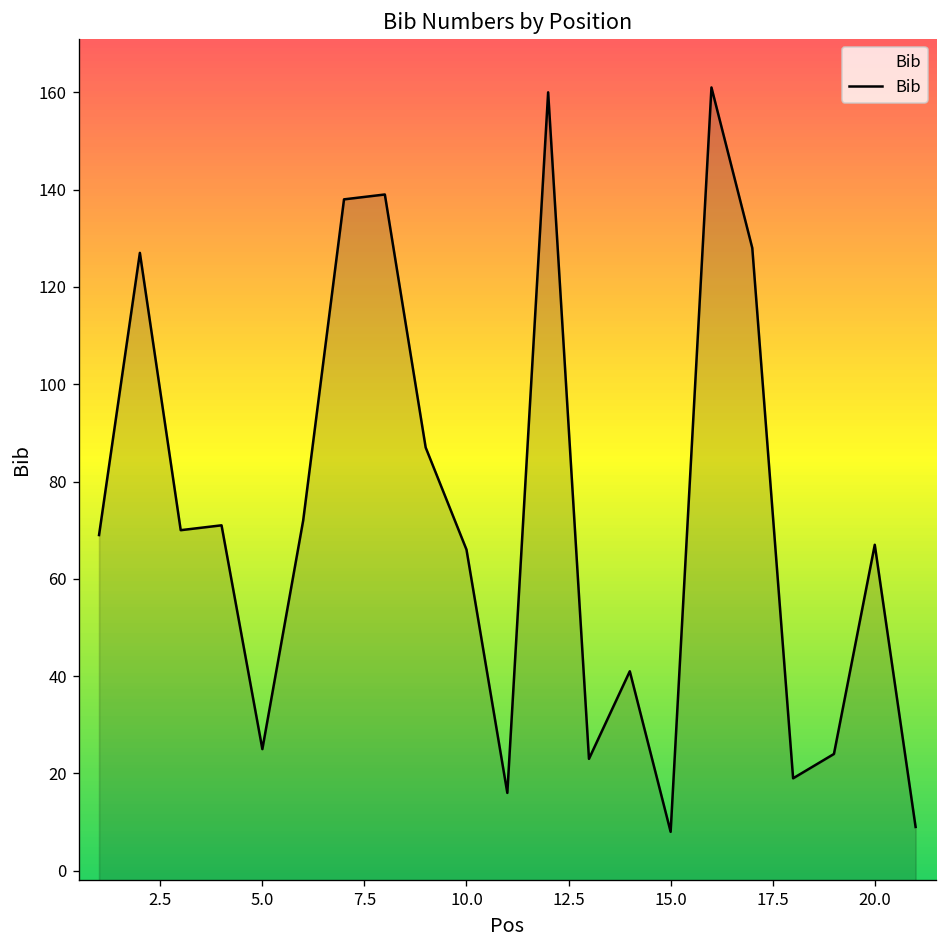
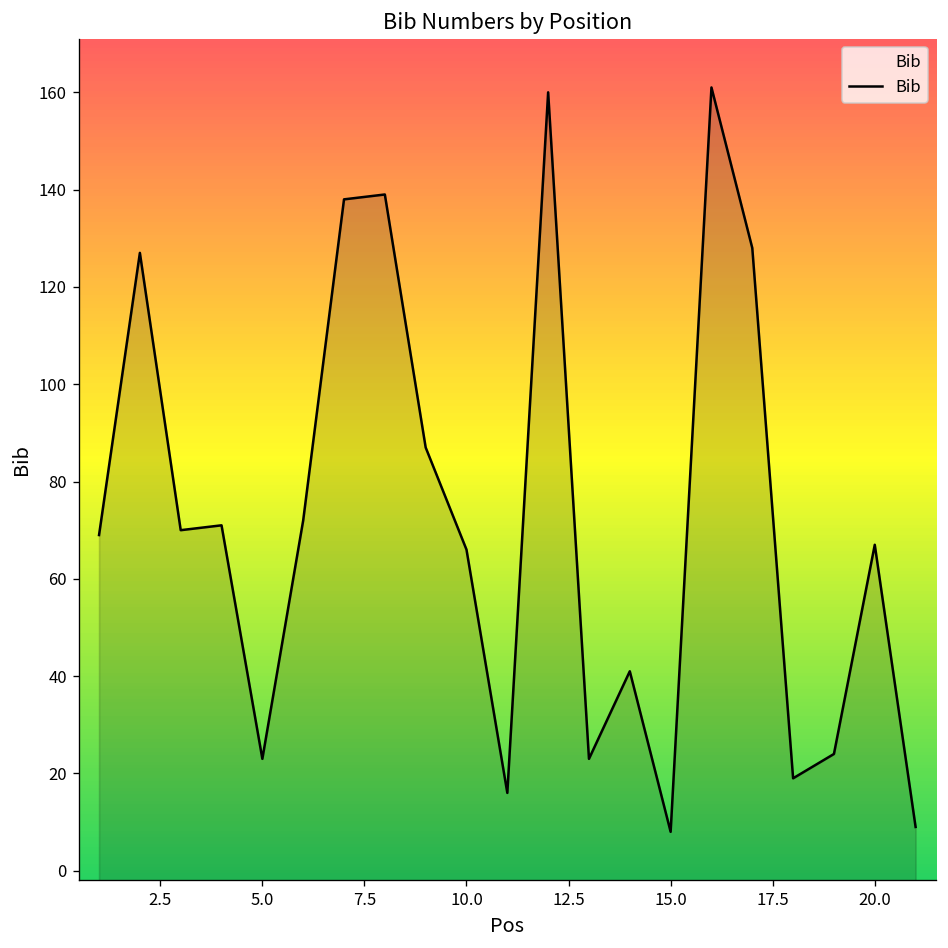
5.0: 25 -> 23
